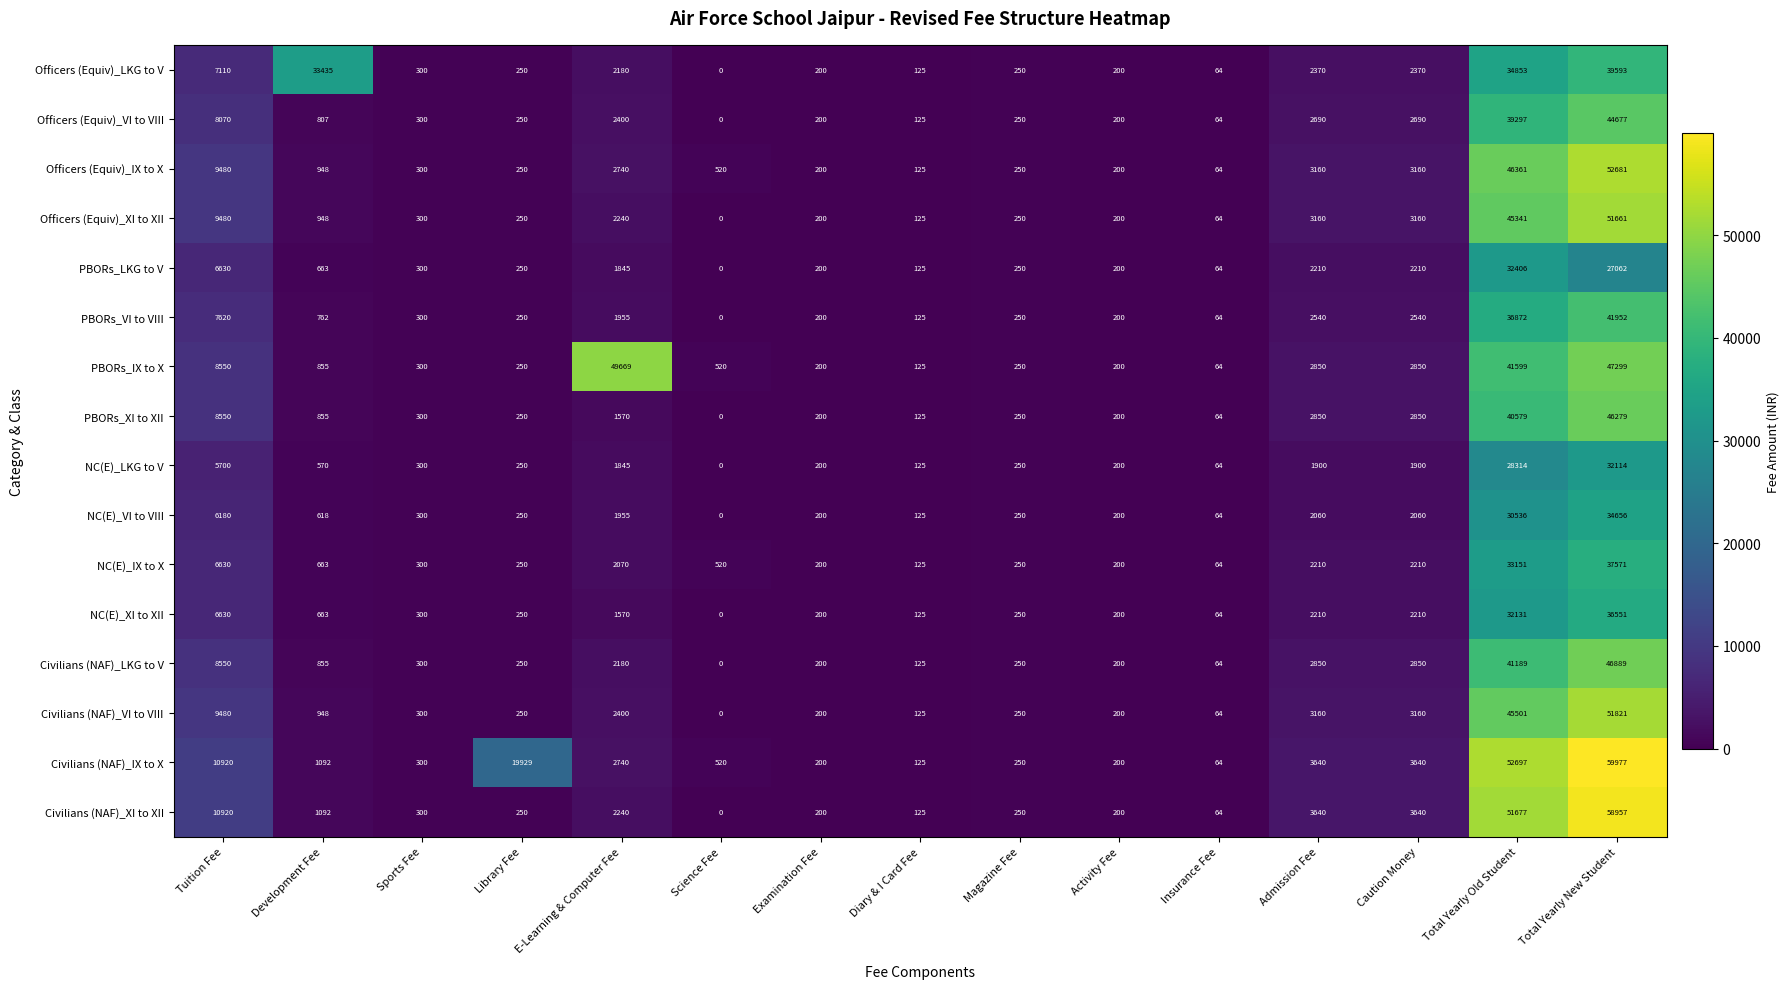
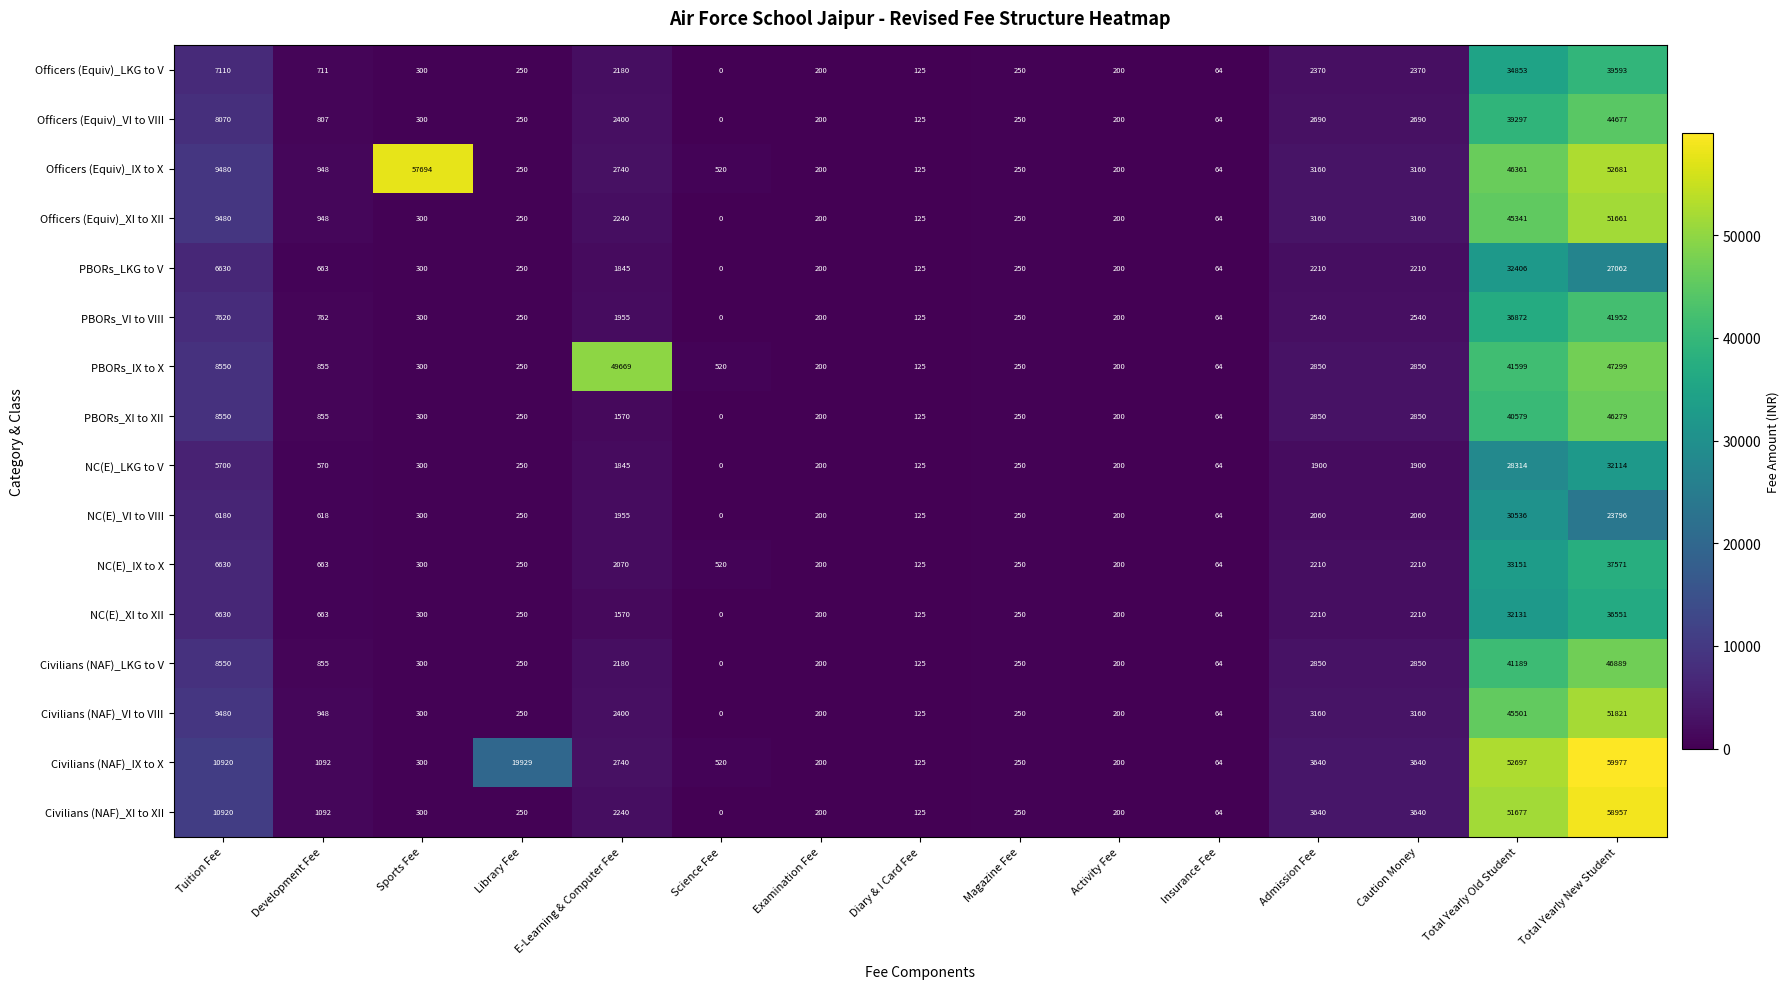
Officers (Equiv)_LKG to V, Development Fee: 33435 -> 711
Officers (Equiv)_IX to X, Sports Fee: 300 -> 57694
NC(E)_VI to VIII, Total Yearly New Student: 34656 -> 23796
